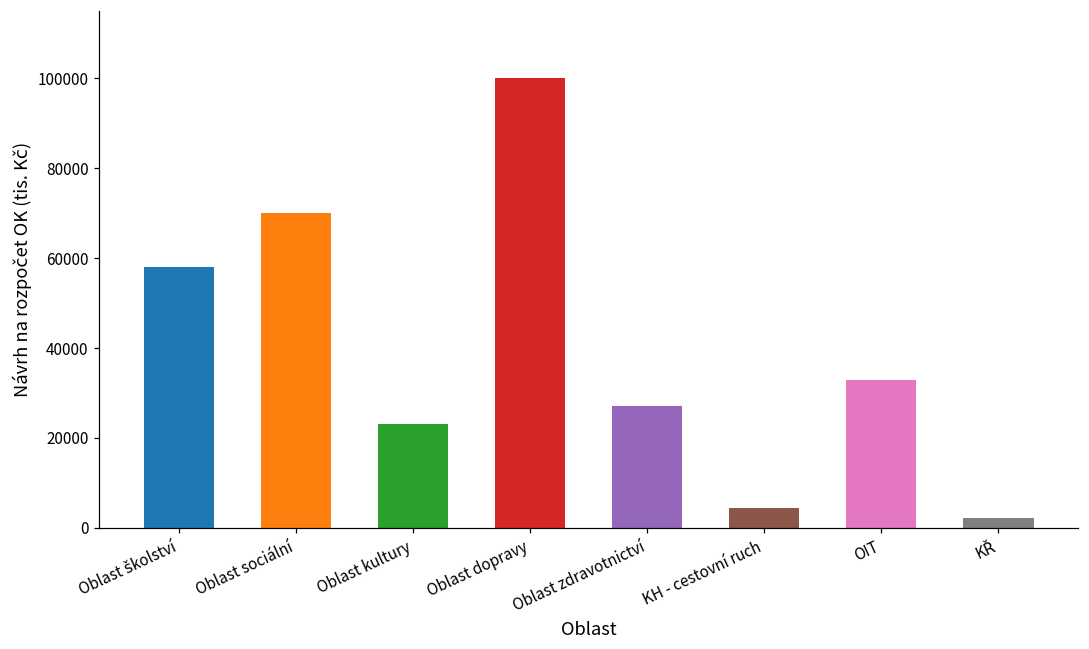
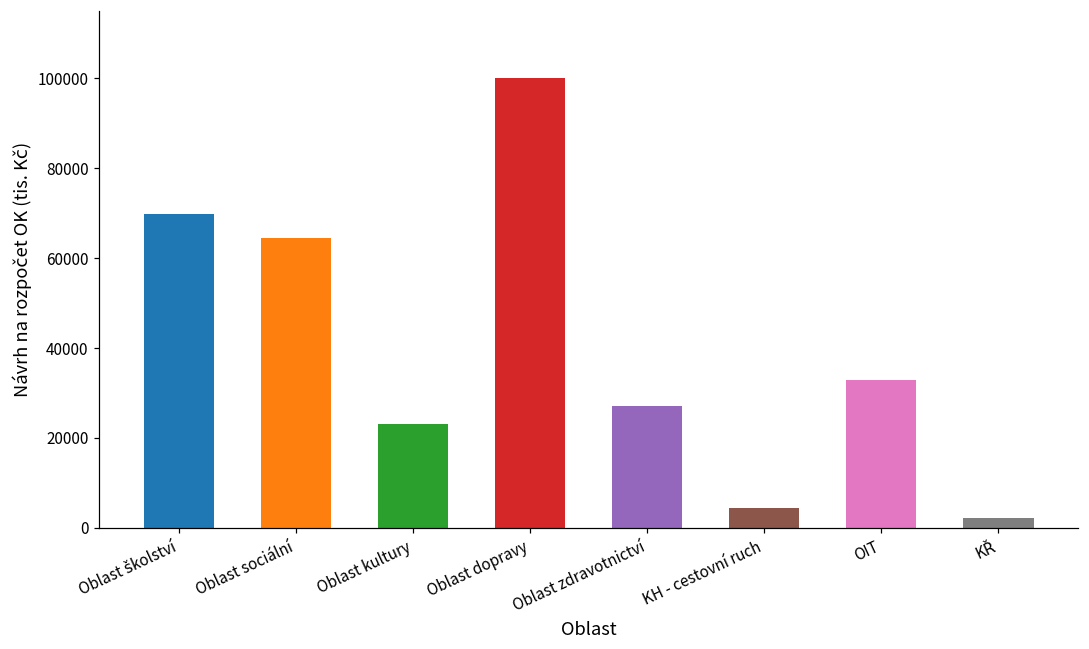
Oblast školství: 58000 -> 70000
Oblast sociální: 70000 -> 64000
